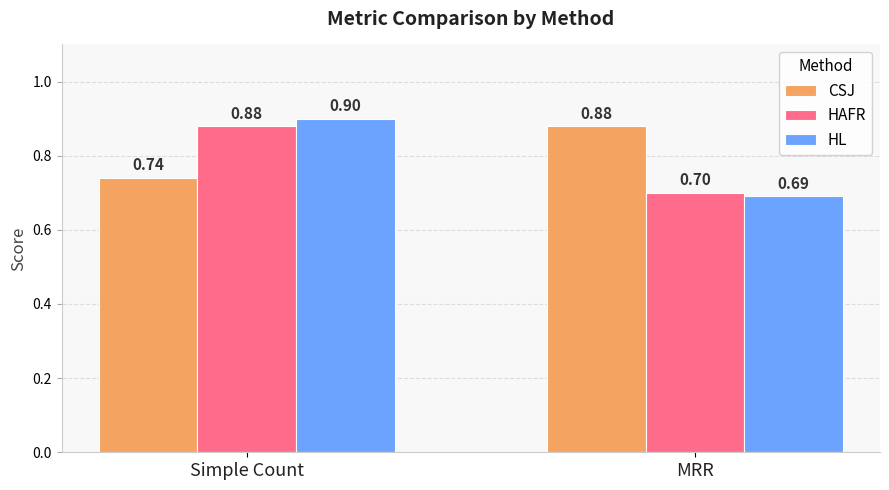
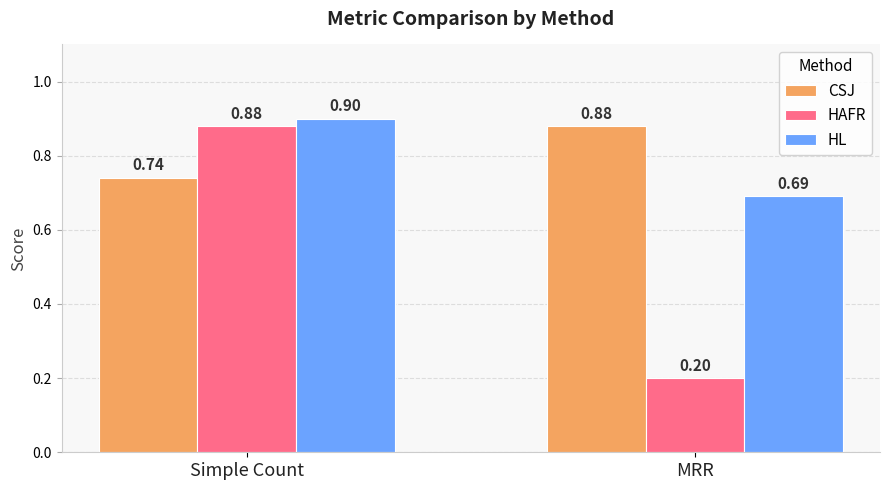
HAFR, MRR: 0.70 -> 0.20
